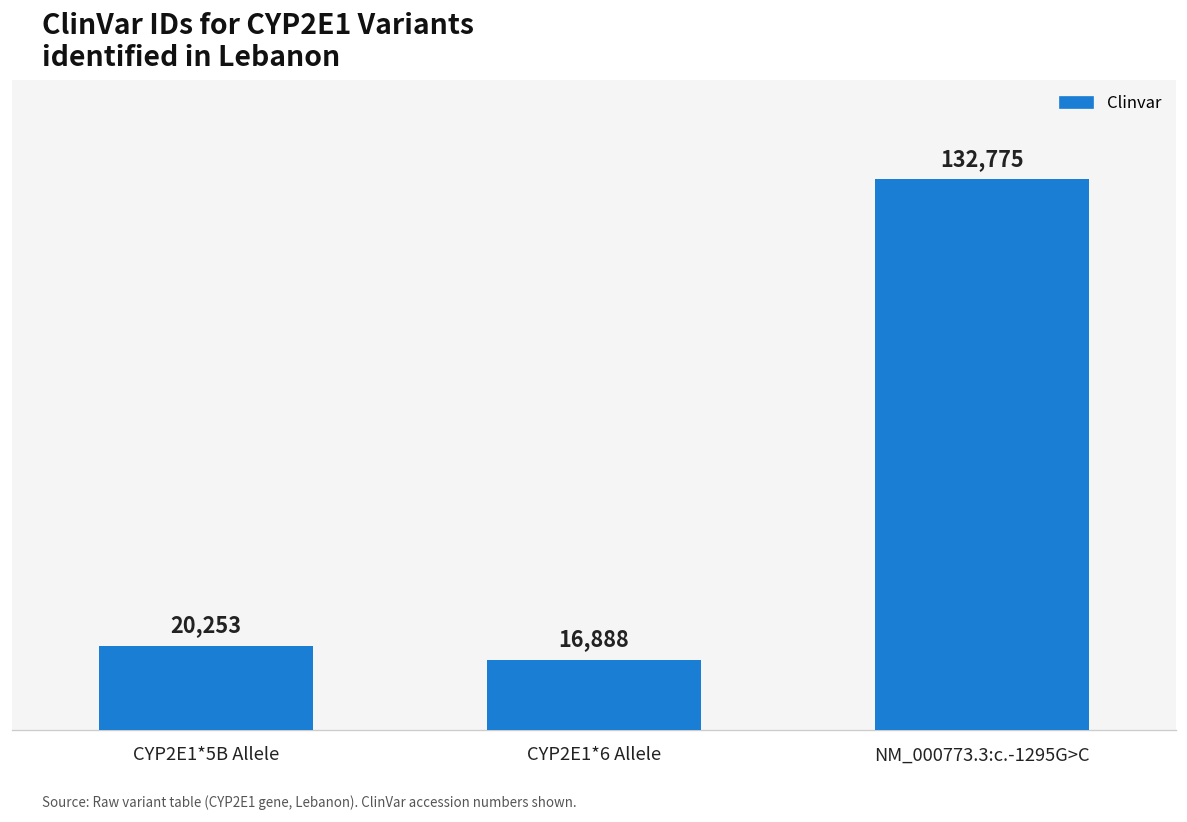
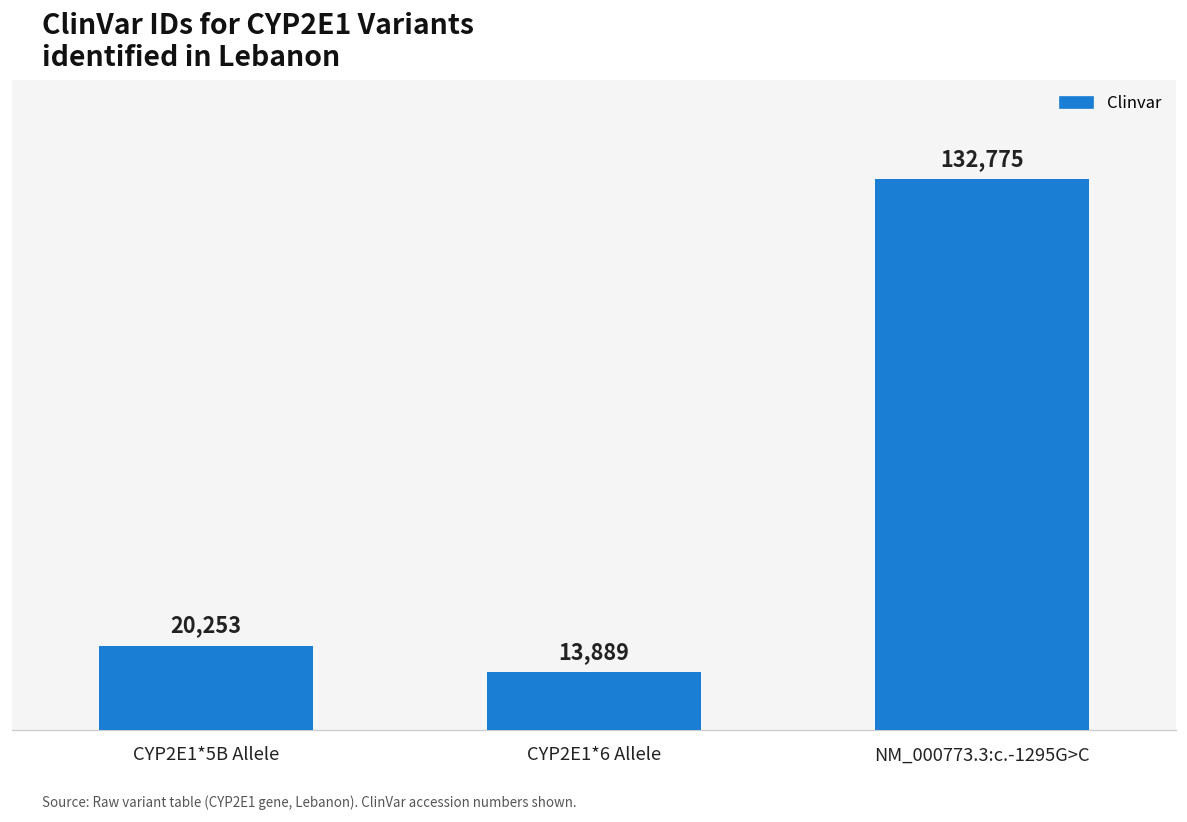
CYP2E1*6 Allele: 16,888 -> 13,889
